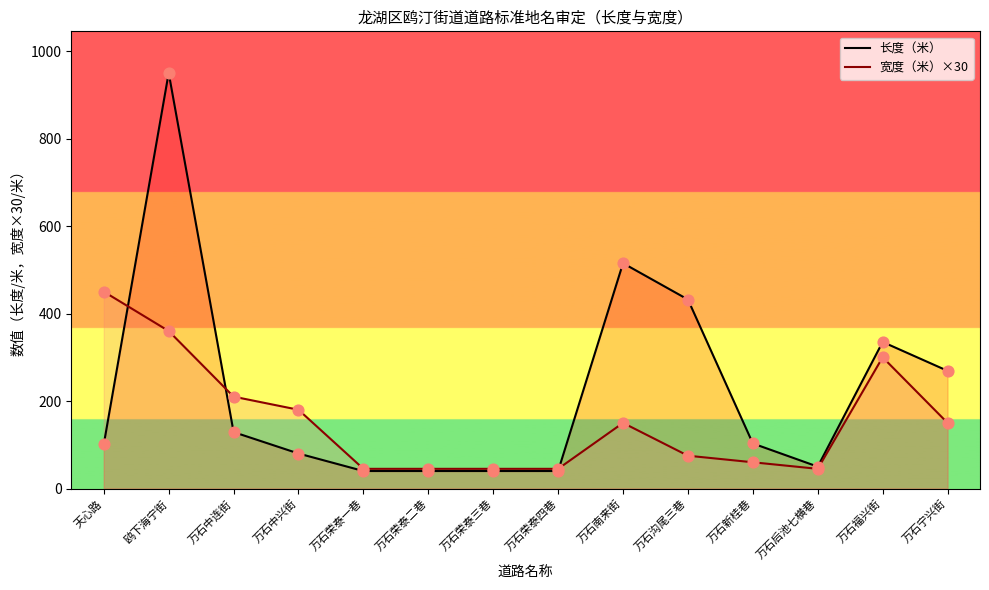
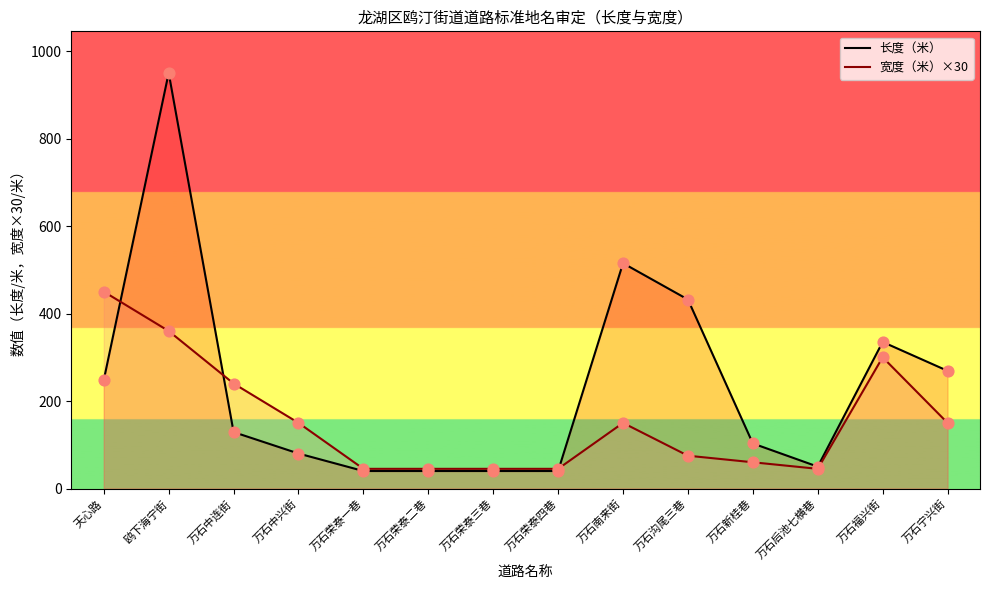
长度（米）, 天心路: 100 -> 250
宽度（米）×30, 万石中连街: 210 -> 240
宽度（米）×30, 万石中兴街: 180 -> 150
